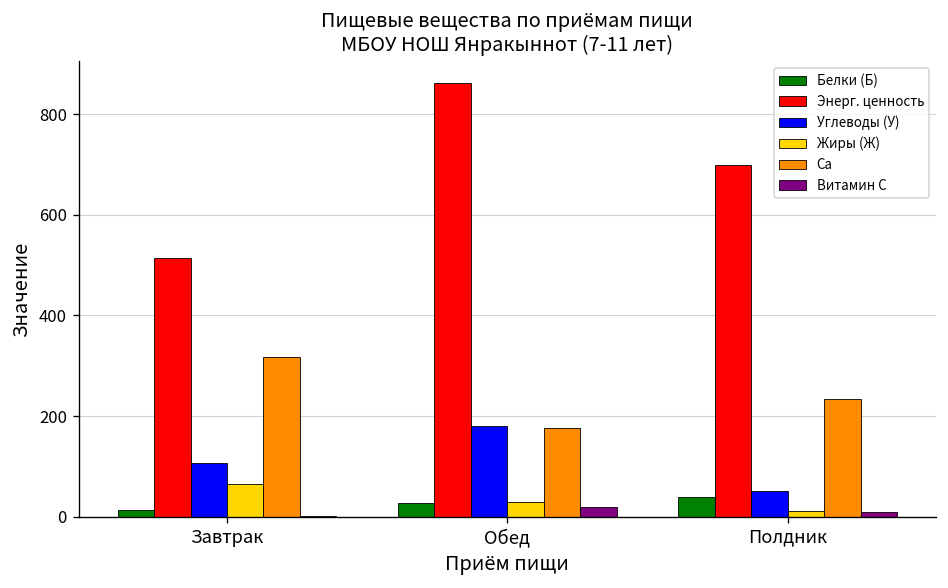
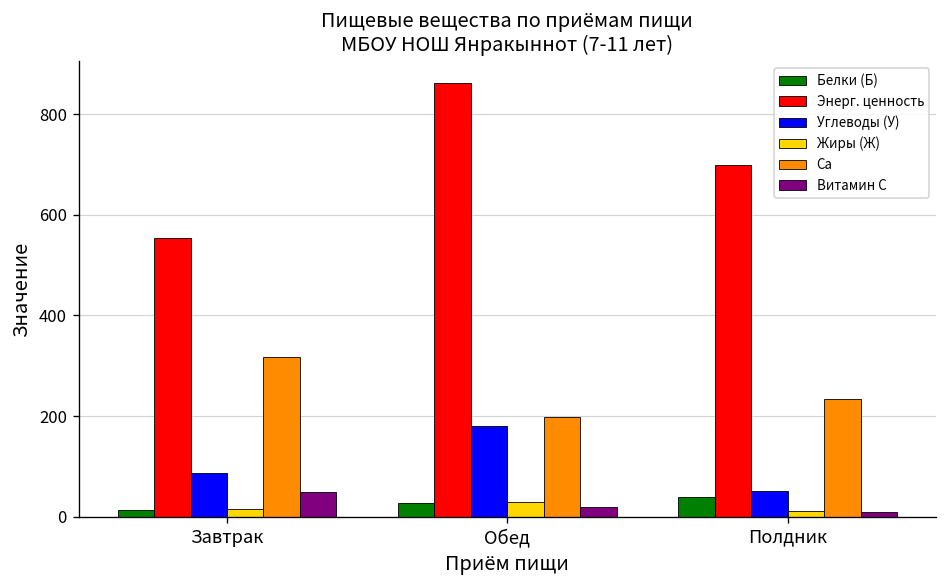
Энерг. ценность, Завтрак: 510 -> 550
Углеводы (У), Завтрак: 110 -> 90
Жиры (Ж), Завтрак: 60 -> 20
Витамин C, Завтрак: 0 -> 50
Ca, Обед: 180 -> 200
